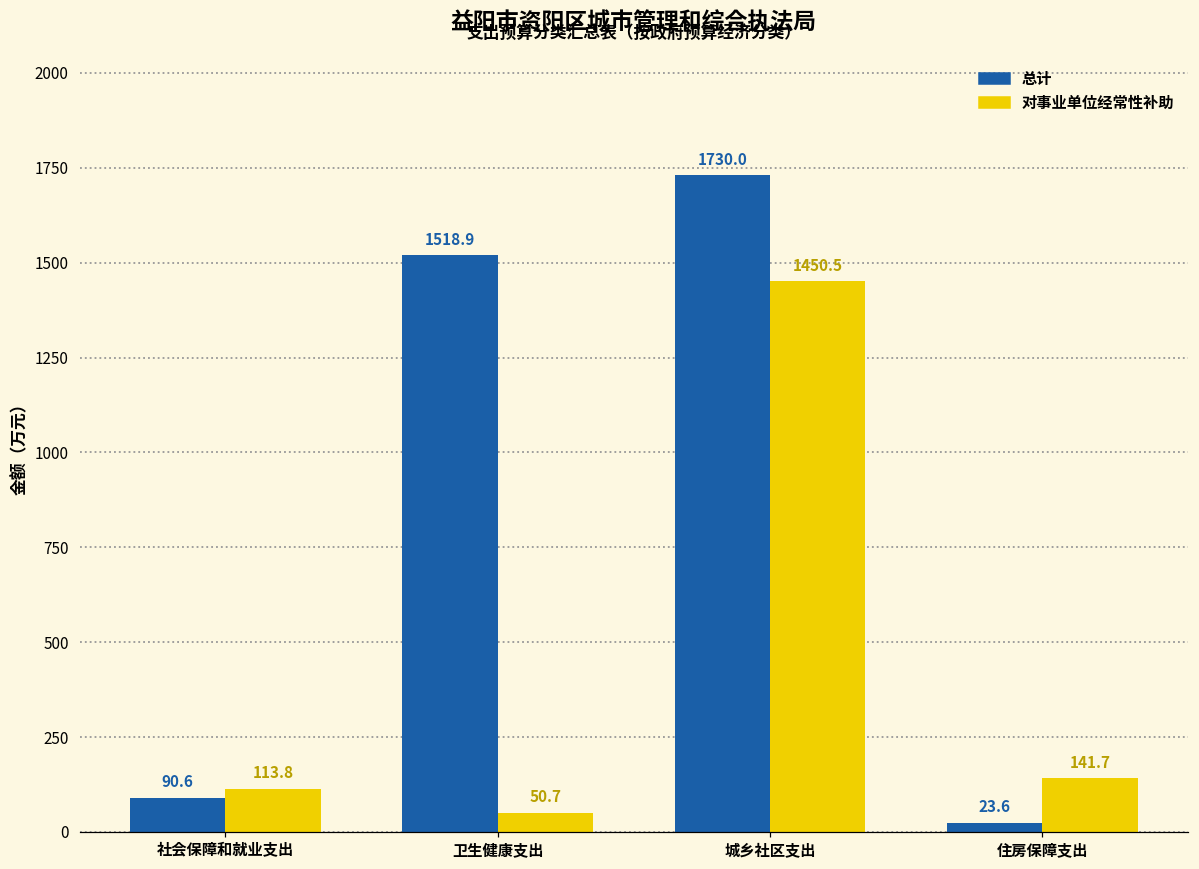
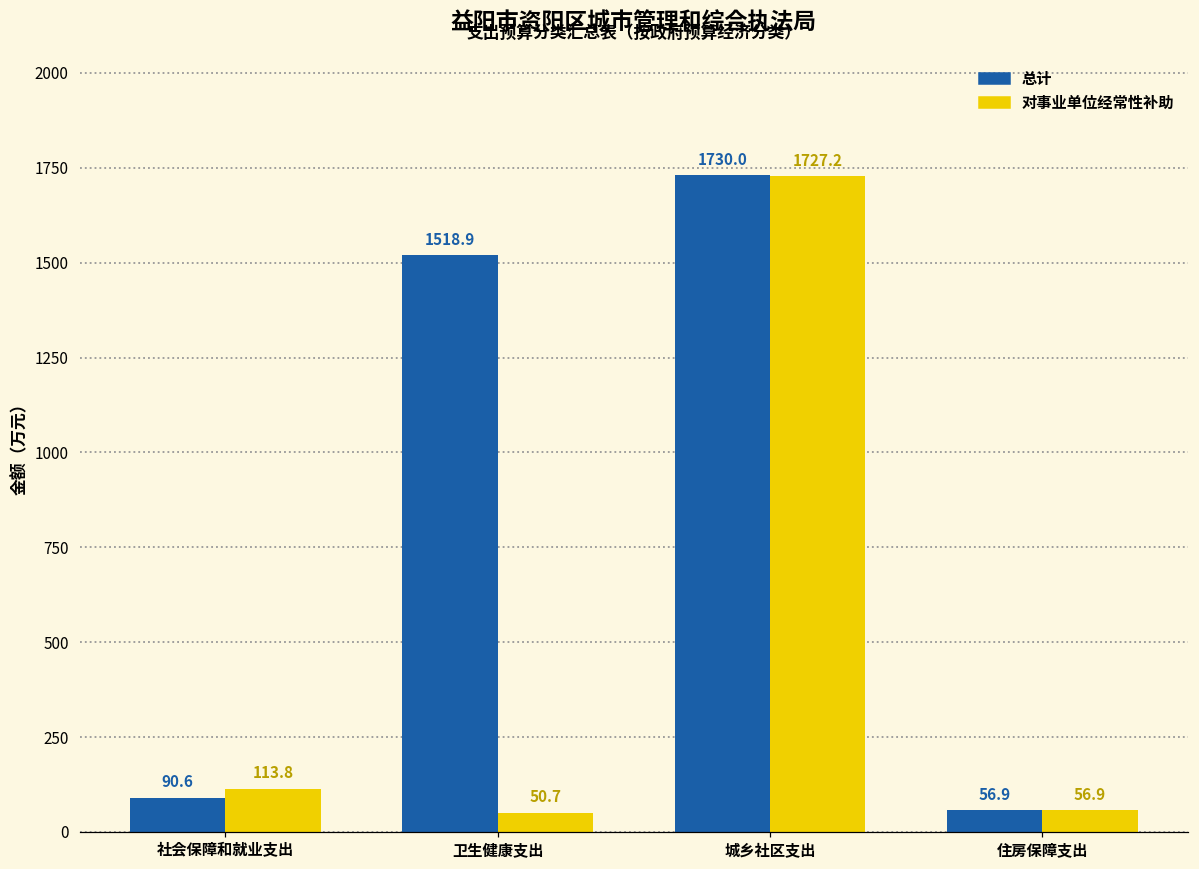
对事业单位经常性补助, 城乡社区支出: 1450.5 -> 1727.2
总计, 住房保障支出: 23.6 -> 56.9
对事业单位经常性补助, 住房保障支出: 141.7 -> 56.9
